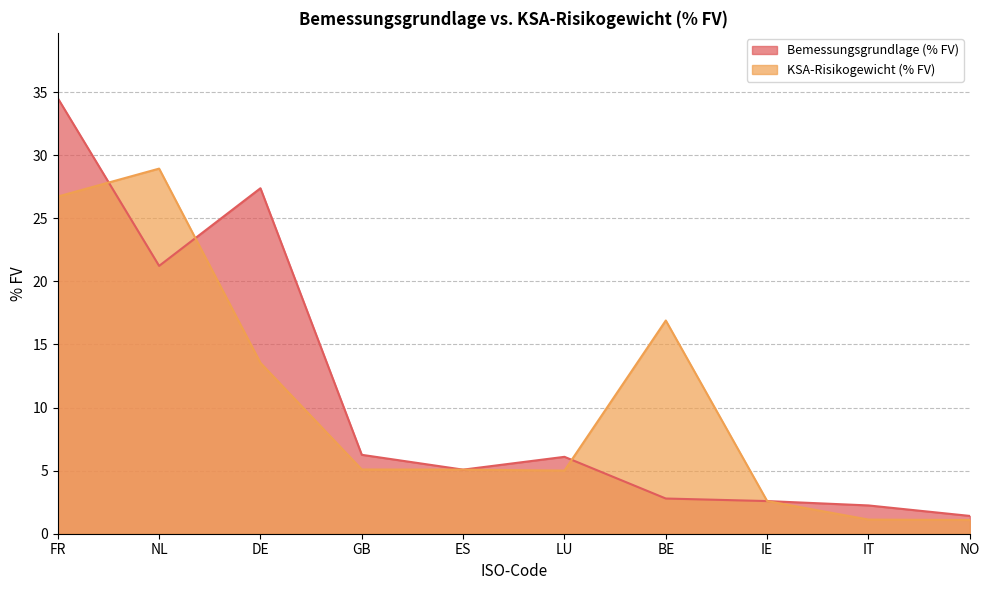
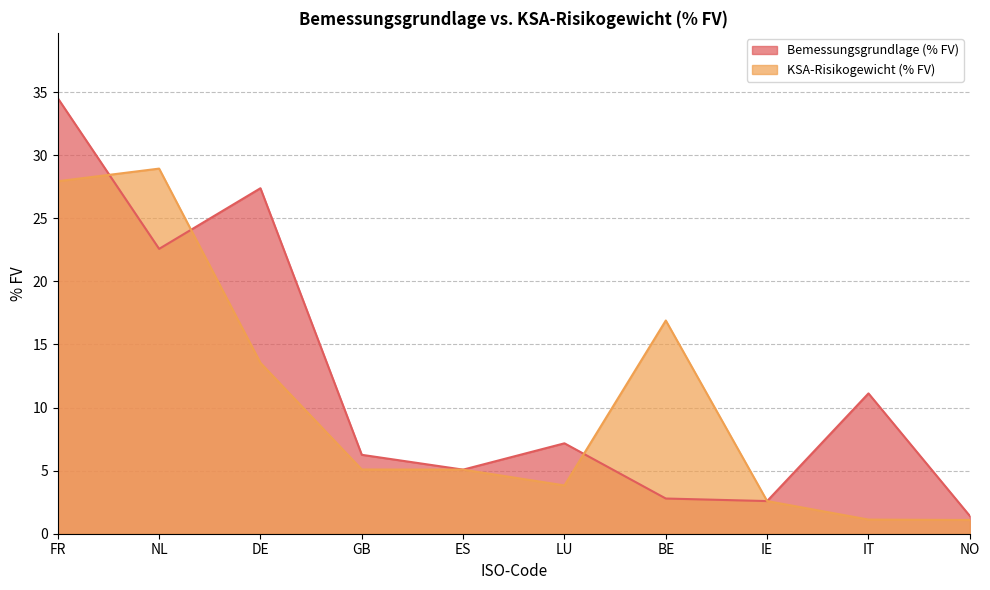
KSA-Risikogewicht (% FV), FR: 26.7 -> 27.9
Bemessungsgrundlage (% FV), NL: 21.2 -> 22.6
Bemessungsgrundlage (% FV), LU: 6.1 -> 7.2
KSA-Risikogewicht (% FV), LU: 5.0 -> 3.8
Bemessungsgrundlage (% FV), IT: 2.2 -> 11.1
